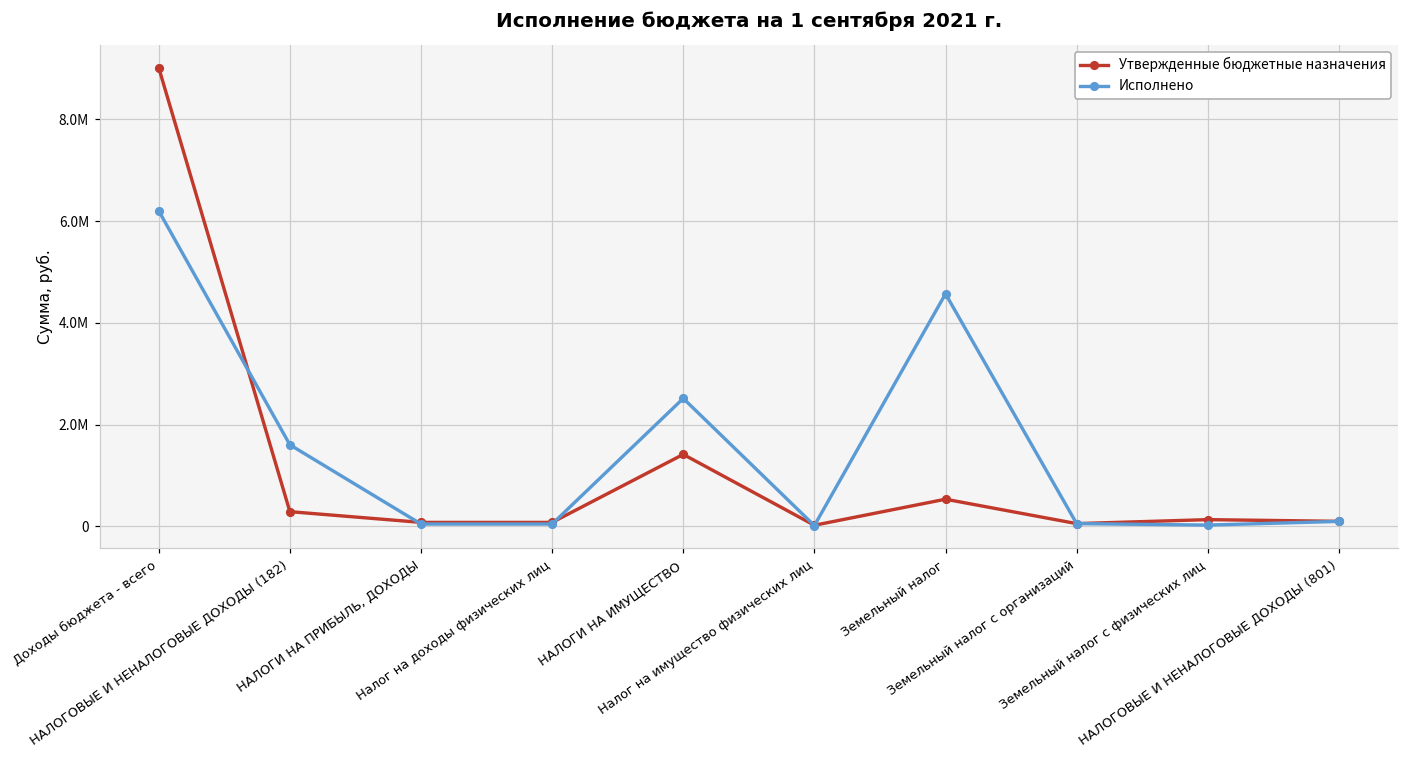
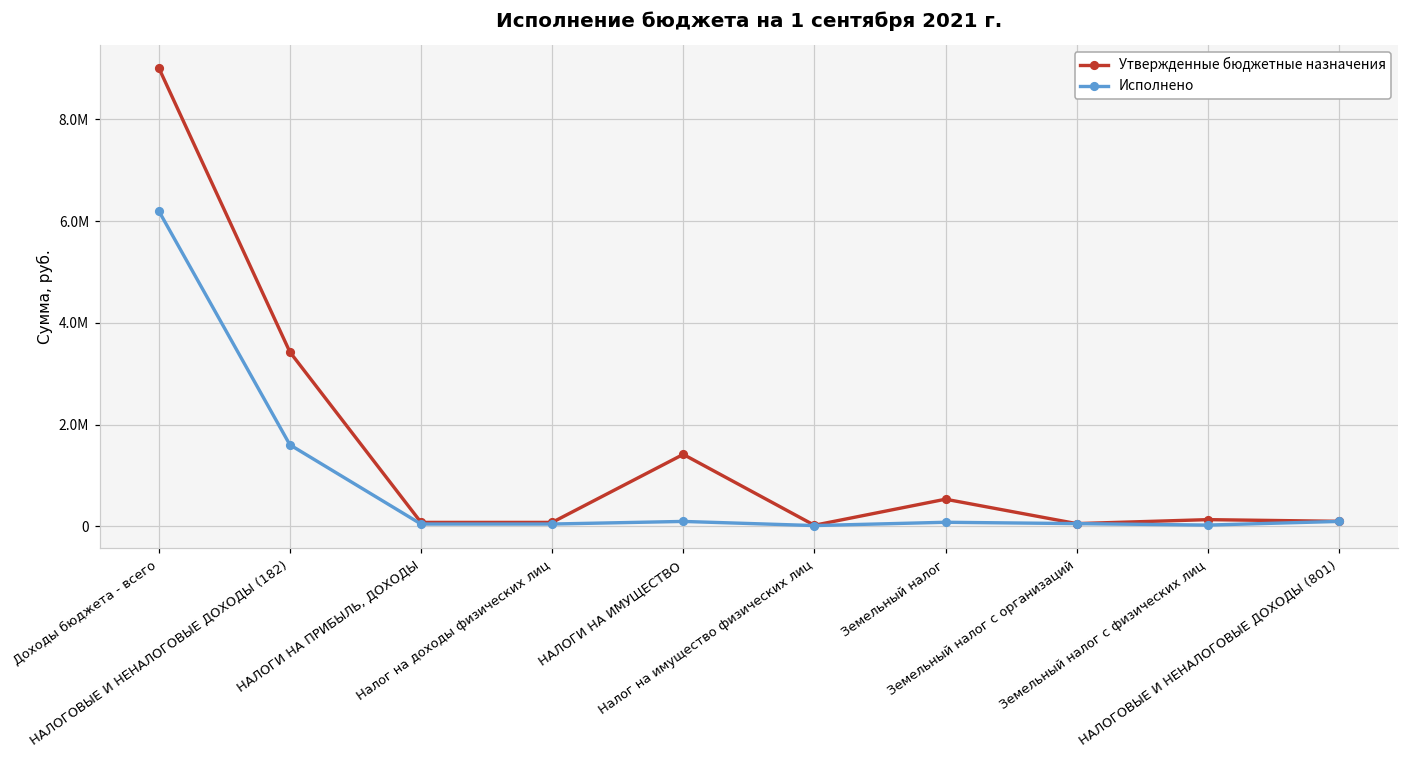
Утвержденные бюджетные назначения, НАЛОГОВЫЕ И НЕНАЛОГОВЫЕ ДОХОДЫ (182): 300000 -> 3400000
Исполнено, НАЛОГИ НА ИМУЩЕСТВО: 2500000 -> 100000
Исполнено, Земельный налог: 4600000 -> 100000
